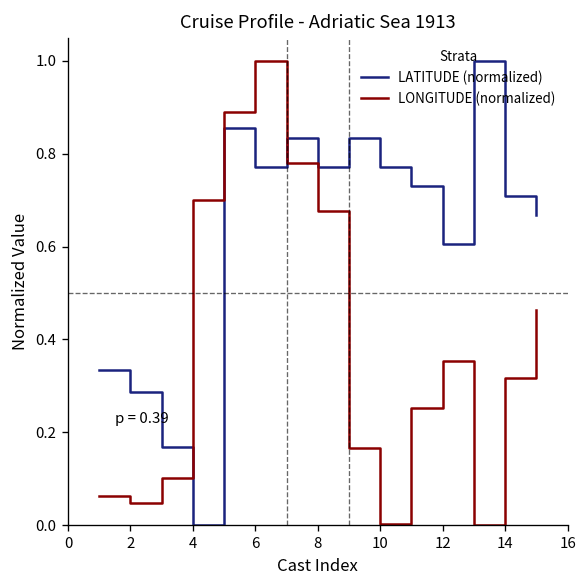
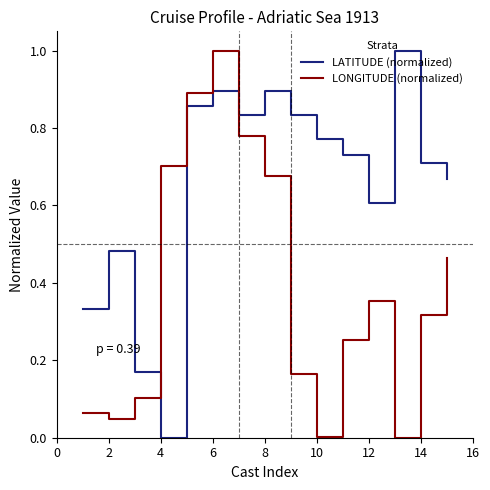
LATITUDE (normalized), 2: 0.29 -> 0.48
LATITUDE (normalized), 6: 0.77 -> 0.90
LATITUDE (normalized), 8: 0.77 -> 0.90
